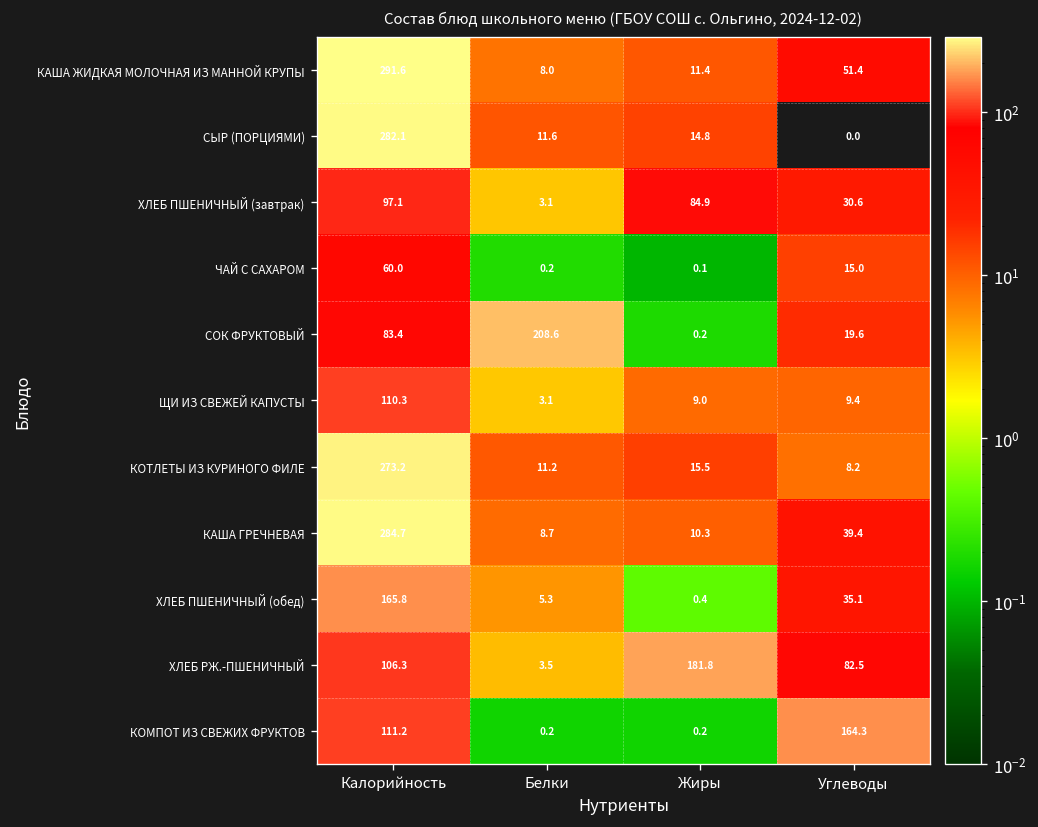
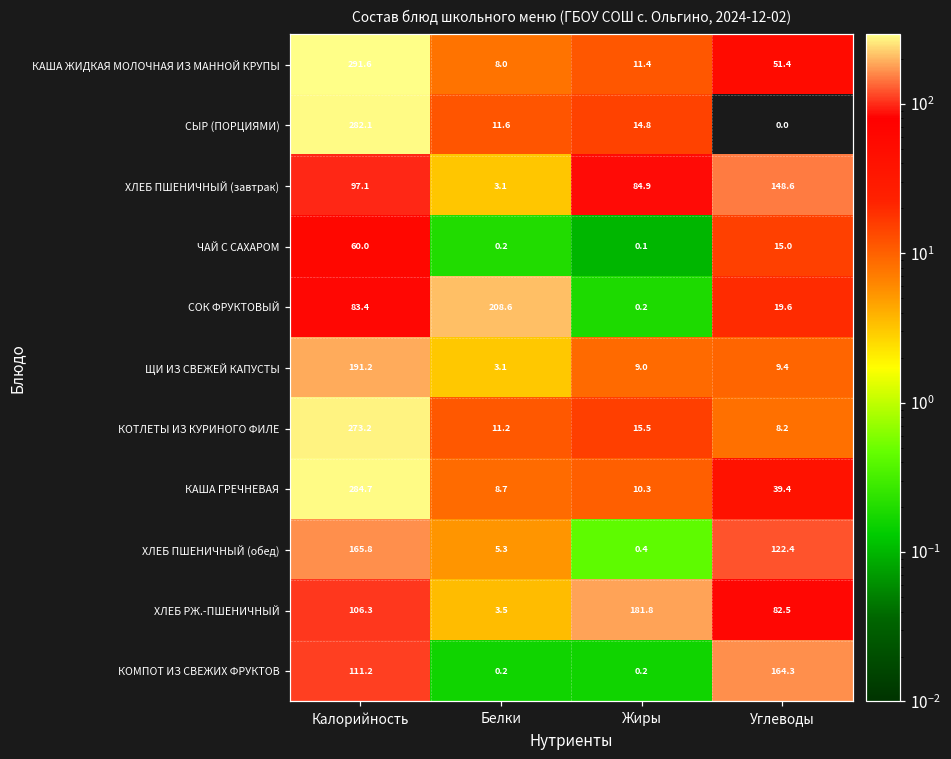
ХЛЕБ ПШЕНИЧНЫЙ (завтрак), Углеводы: 30.6 -> 148.6
ЩИ ИЗ СВЕЖЕЙ КАПУСТЫ, Калорийность: 110.3 -> 191.2
ХЛЕБ ПШЕНИЧНЫЙ (обед), Углеводы: 35.1 -> 122.4
